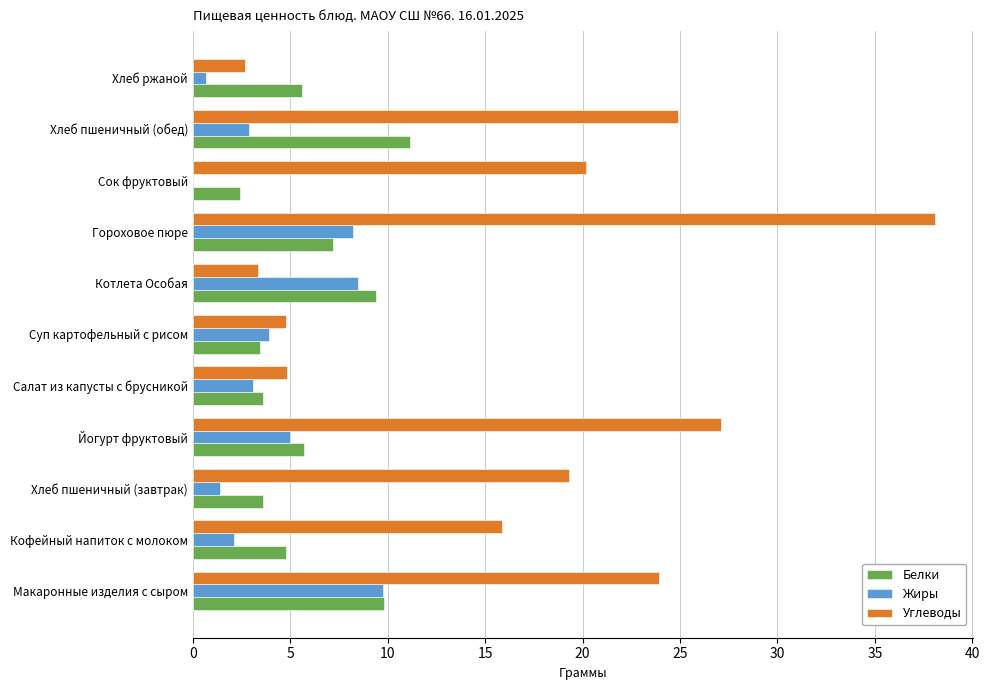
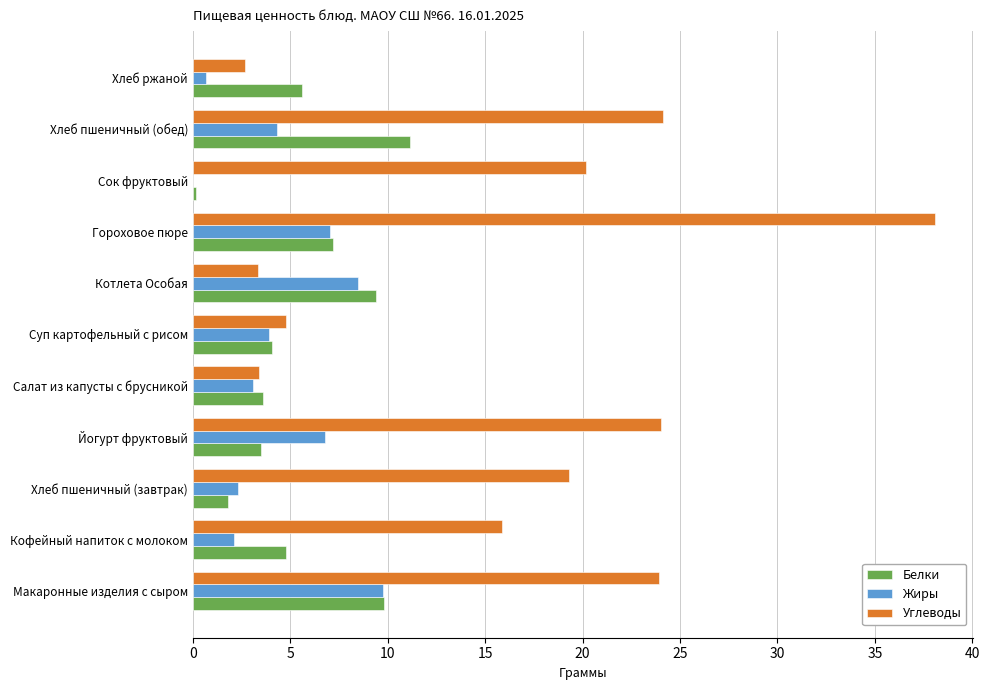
Углеводы, Хлеб пшеничный (обед): 24.9 -> 24.2
Жиры, Хлеб пшеничный (обед): 2.9 -> 4.3
Белки, Сок фруктовый: 2.4 -> 0.2
Жиры, Гороховое пюре: 8.2 -> 7.0
Белки, Суп картофельный с рисом: 3.4 -> 4.1
Углеводы, Салат из капусты с брусникой: 4.8 -> 3.4
Углеводы, Йогурт фруктовый: 27.1 -> 24.0
Жиры, Йогурт фруктовый: 5.0 -> 6.8
Белки, Йогурт фруктовый: 5.7 -> 3.5
Жиры, Хлеб пшеничный (завтрак): 1.4 -> 2.3
Белки, Хлеб пшеничный (завтрак): 3.6 -> 1.8
